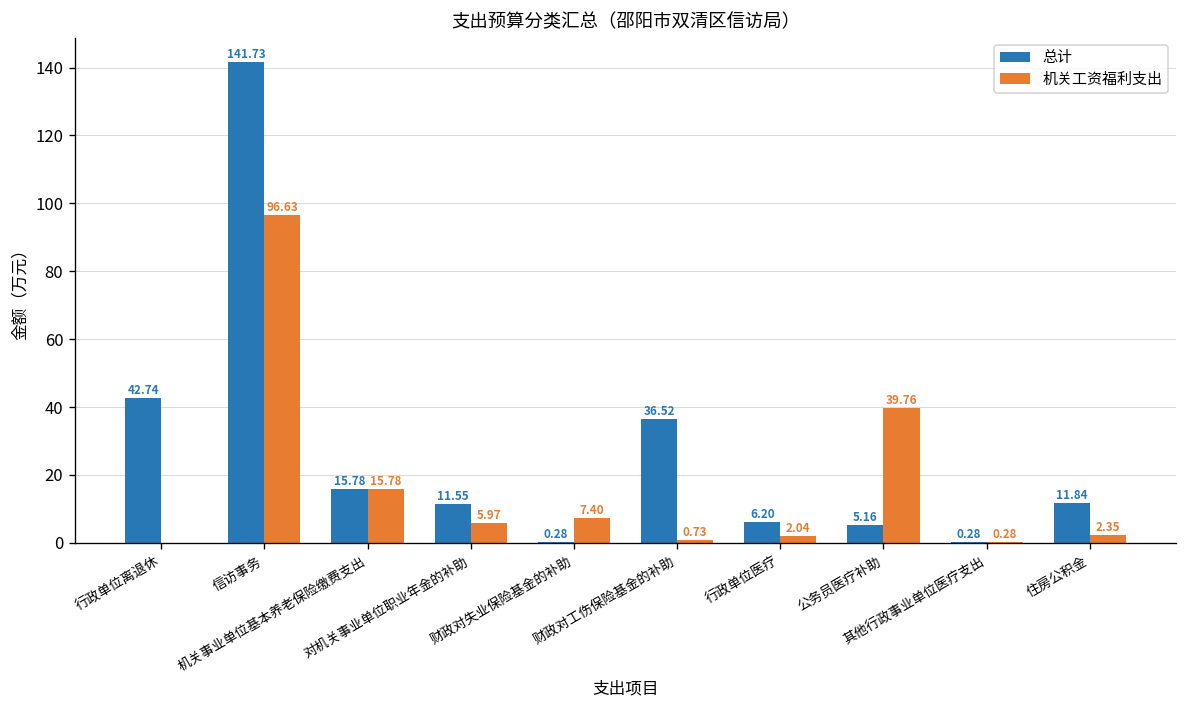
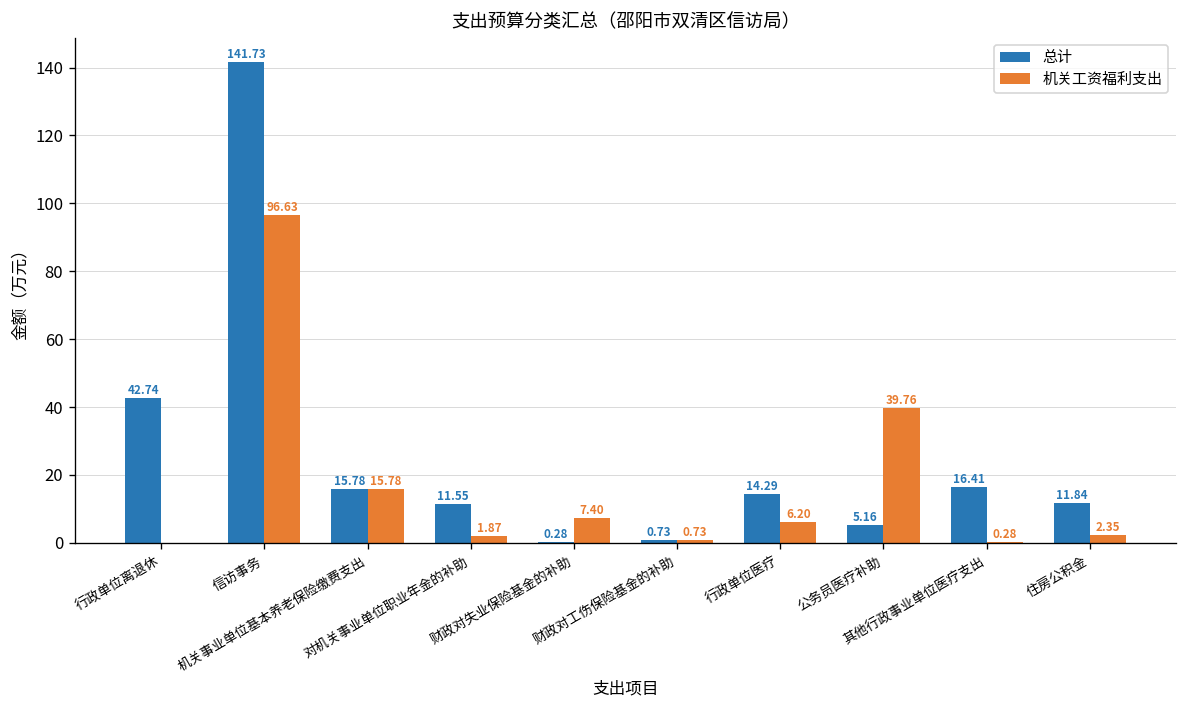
机关工资福利支出, 对机关事业单位职业年金的补助: 5.97 -> 1.87
总计, 财政对工伤保险基金的补助: 36.52 -> 0.73
总计, 行政单位医疗: 6.20 -> 14.29
机关工资福利支出, 行政单位医疗: 2.04 -> 6.20
总计, 其他行政事业单位医疗支出: 0.28 -> 16.41
